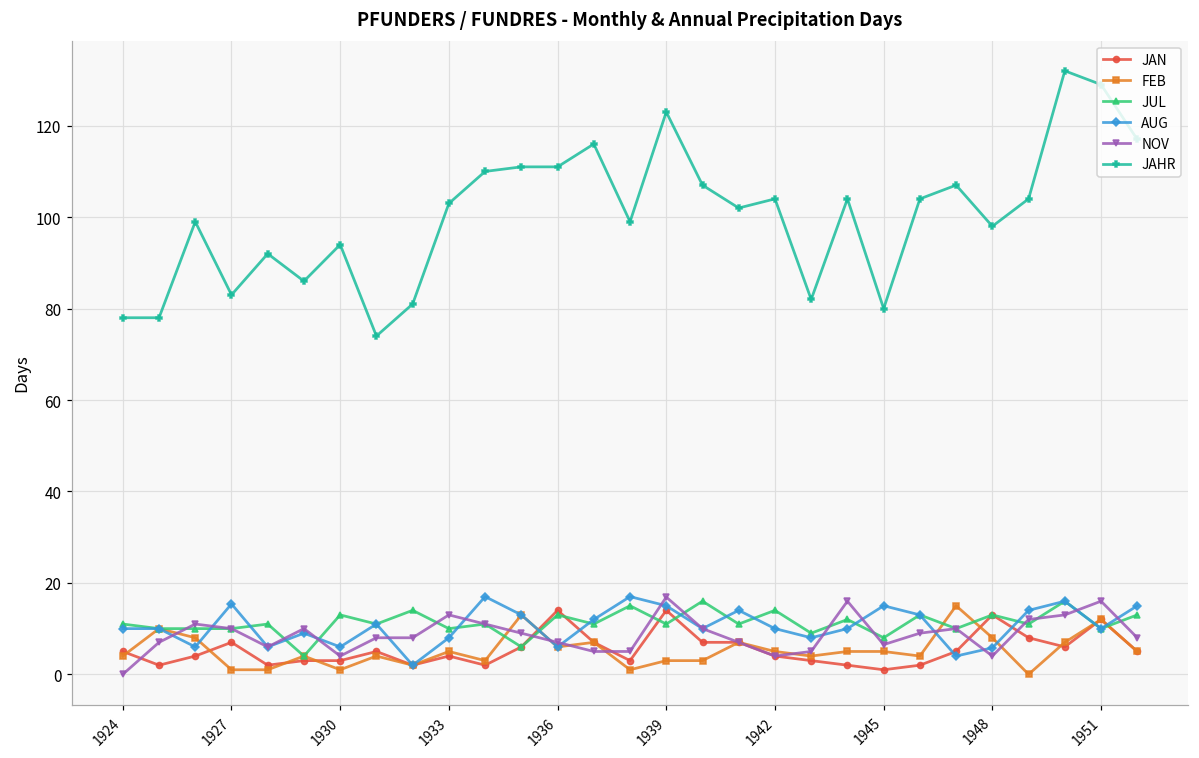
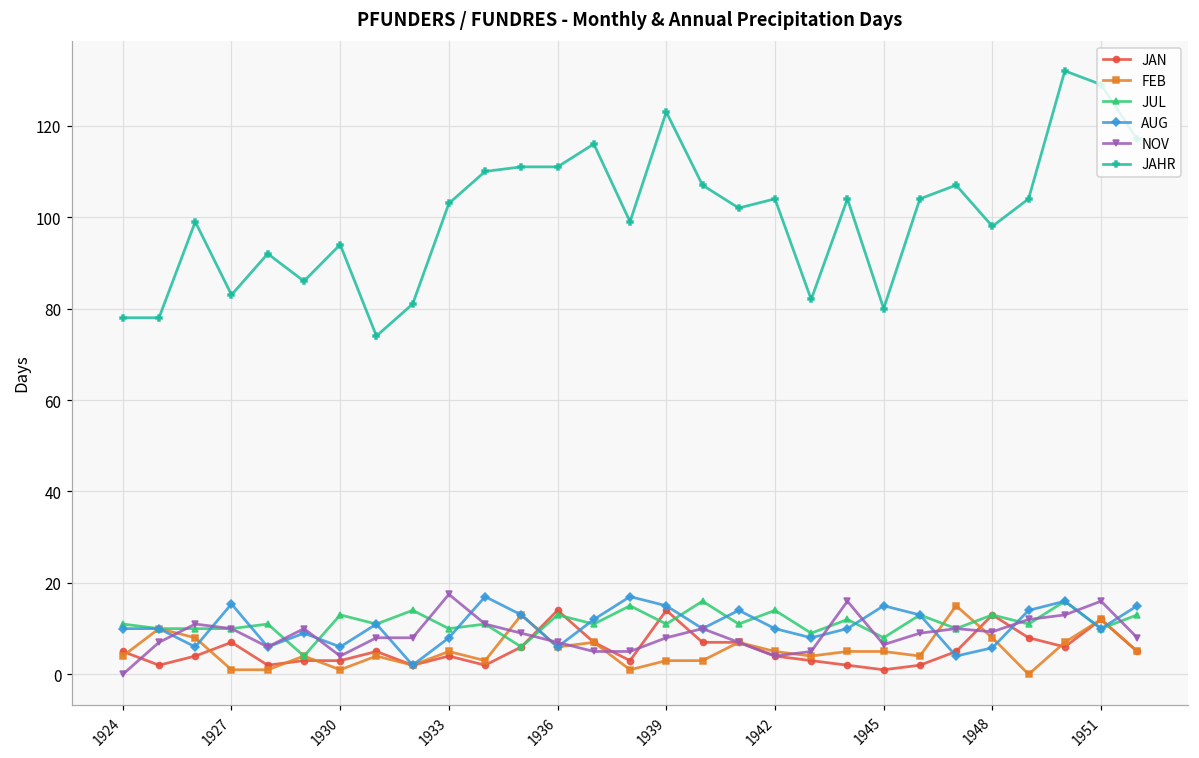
NOV, 1933: 13 -> 18
NOV, 1939: 17 -> 8
NOV, 1948: 4 -> 9
